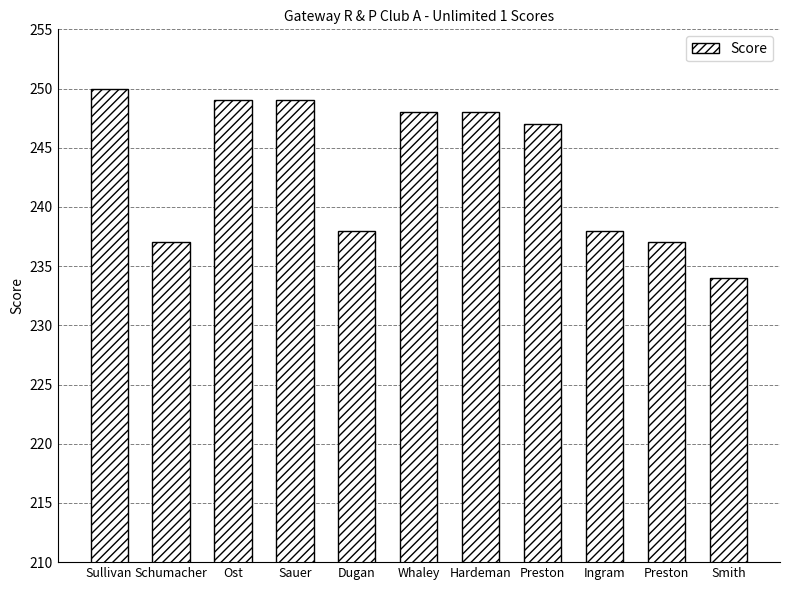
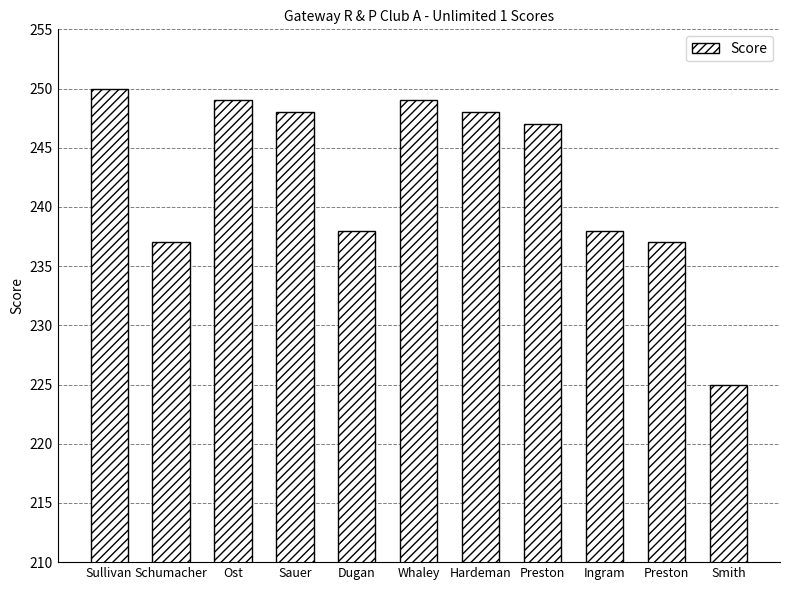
Sauer: 249 -> 248
Whaley: 248 -> 249
Smith: 234 -> 225
